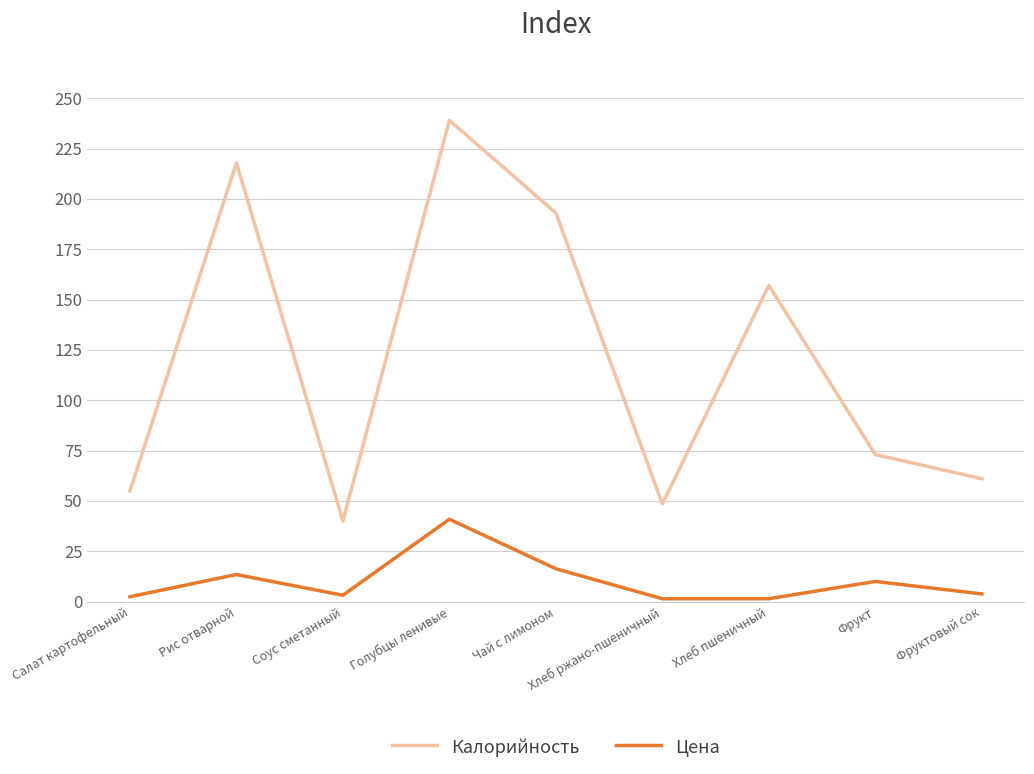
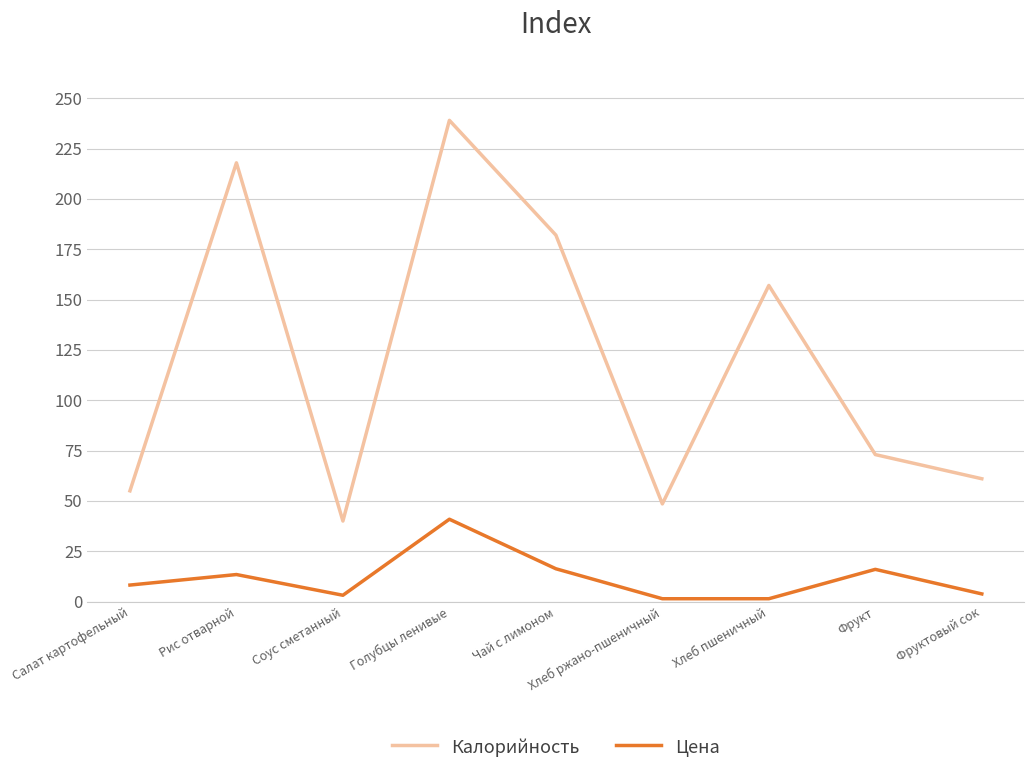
Цена, Салат картофельный: 2 -> 8
Калорийность, Чай с лимоном: 193 -> 182
Цена, Фрукт: 10 -> 16
